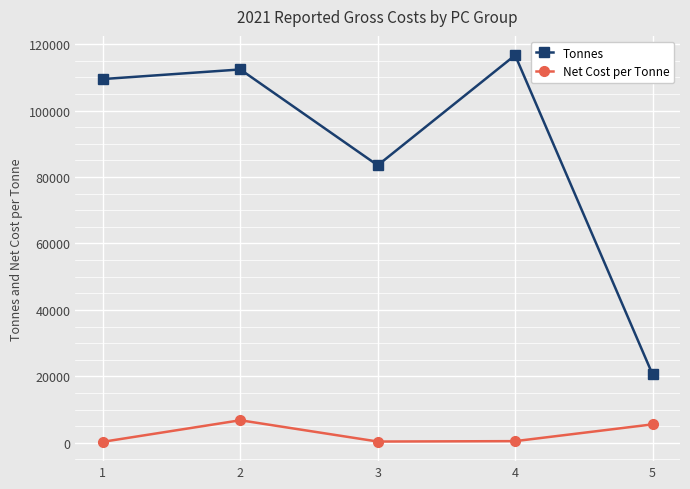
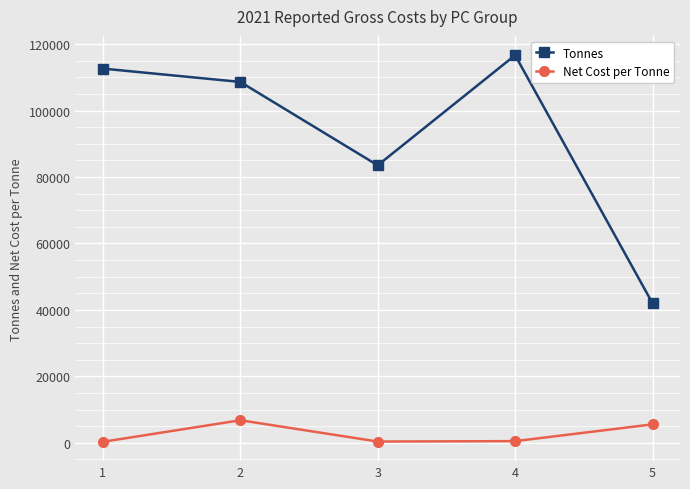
Tonnes, 1: 109000 -> 113000
Tonnes, 2: 112000 -> 109000
Tonnes, 5: 21000 -> 42000
